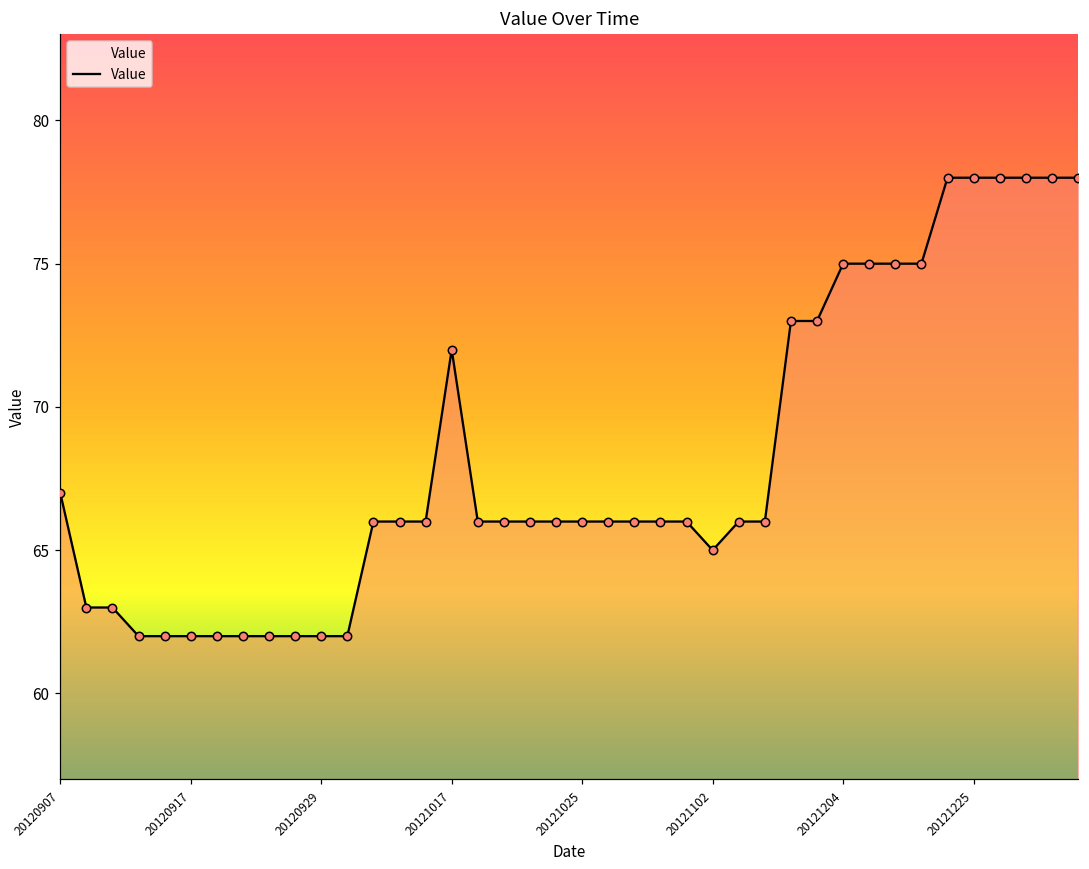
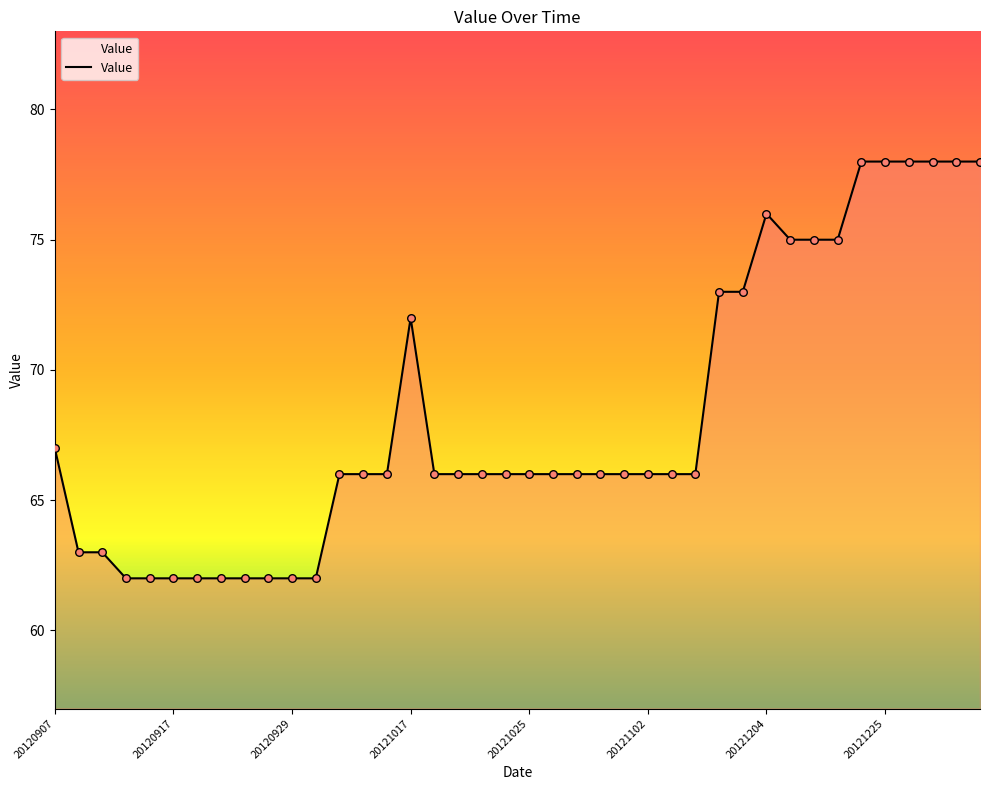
20121102: 65 -> 66
20121204: 75 -> 76
